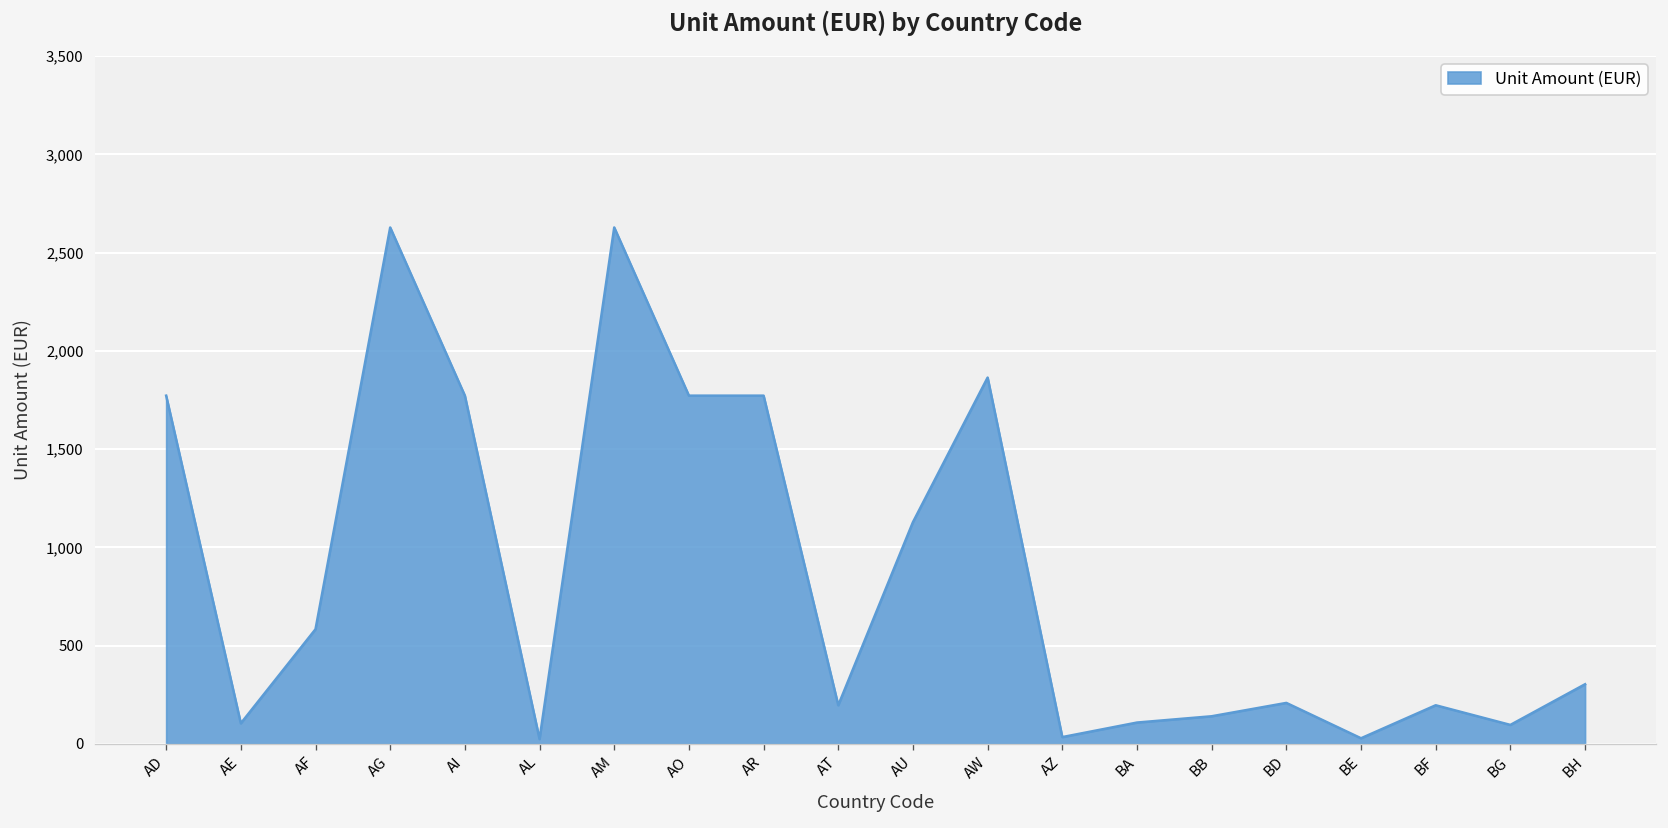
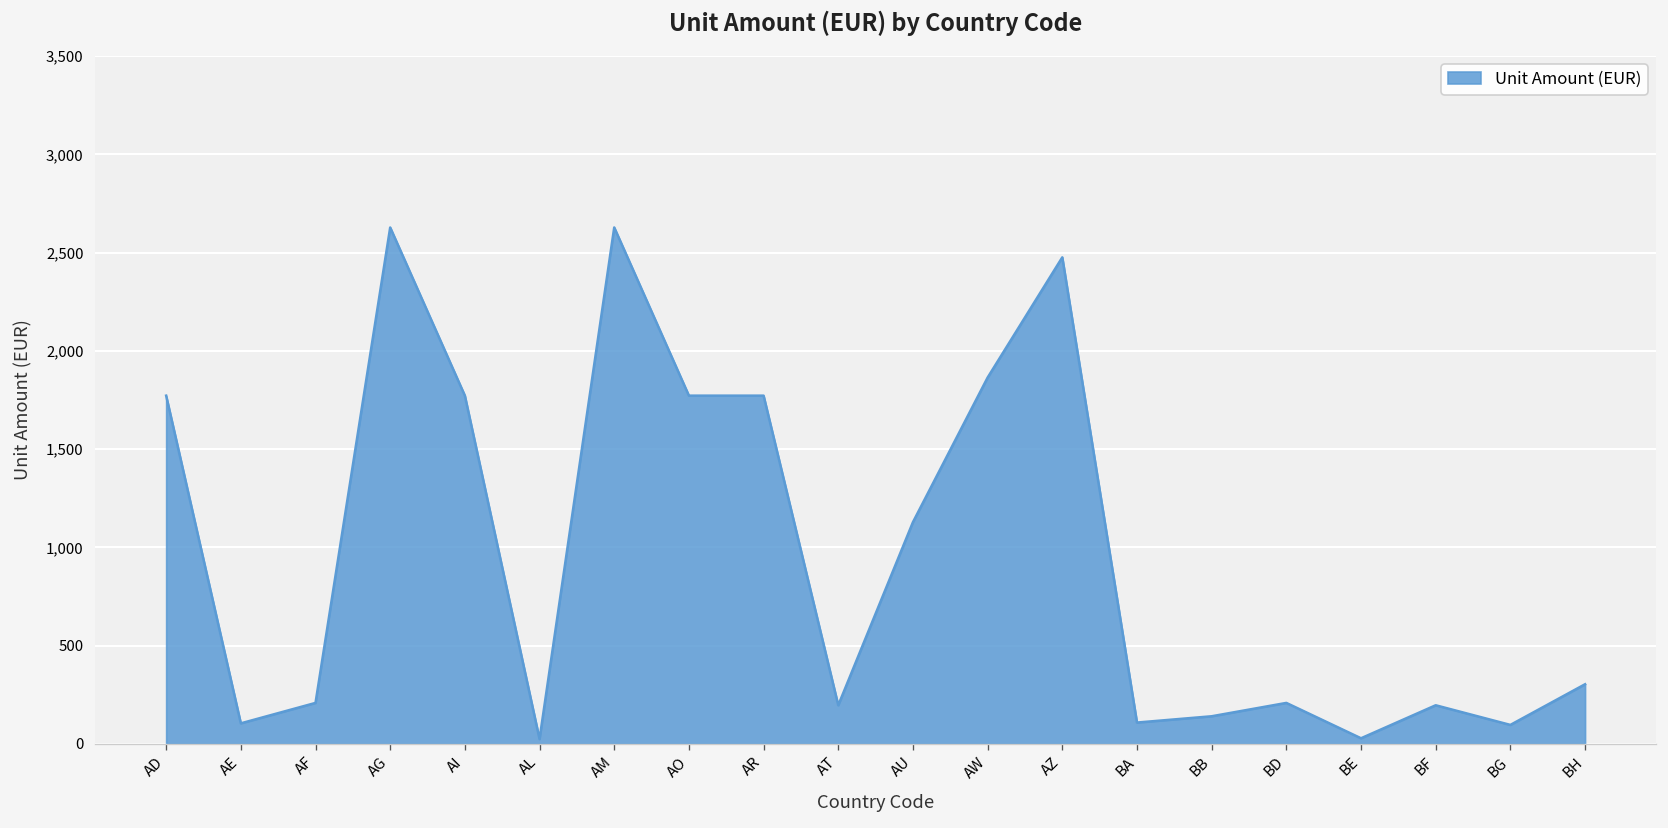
AF: 580 -> 210
AZ: 30 -> 2,480
